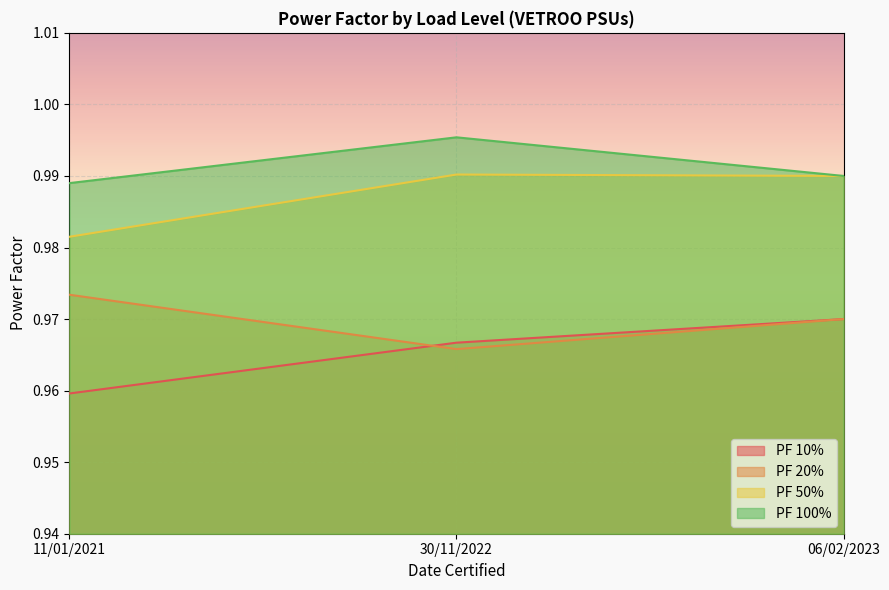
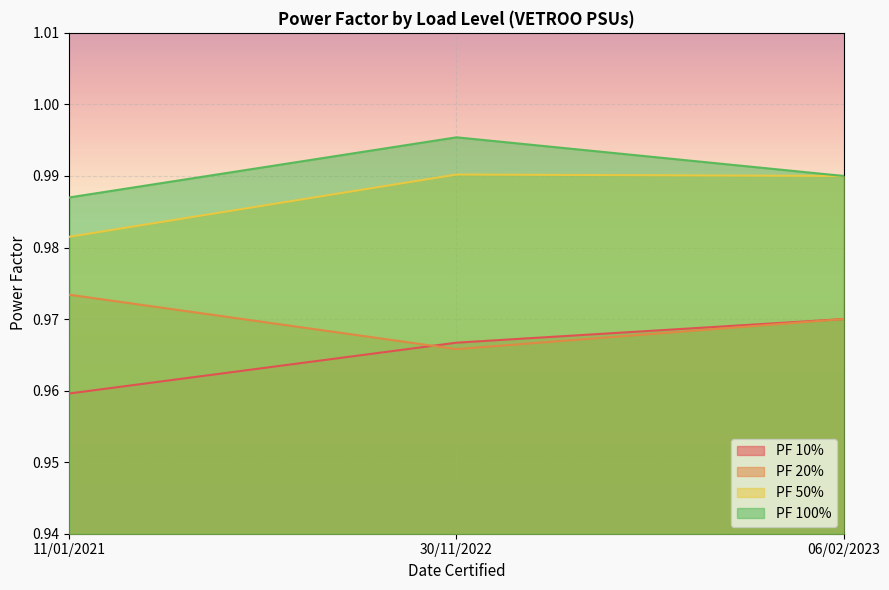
PF 100%, 11/01/2021: 0.989 -> 0.987
